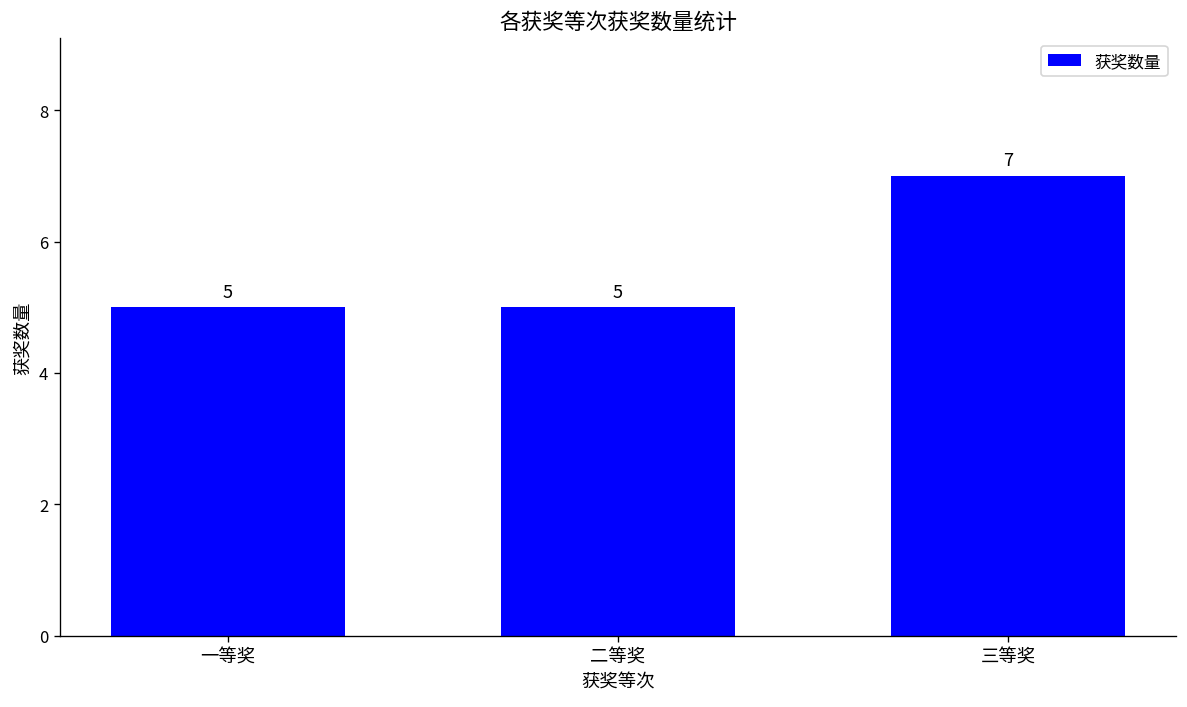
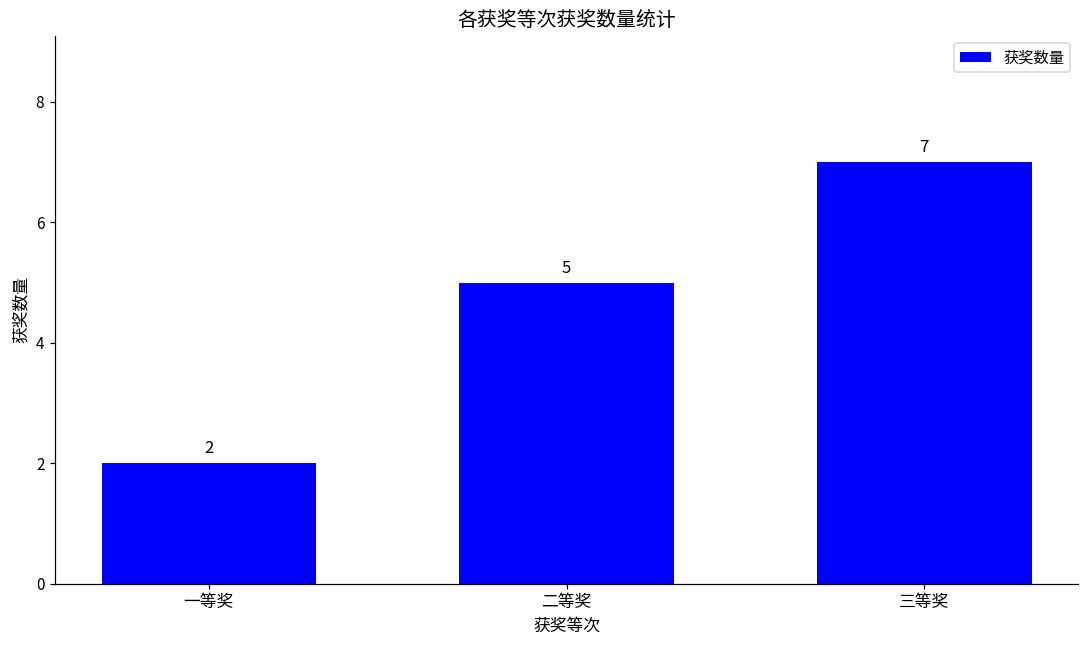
一等奖: 5 -> 2
